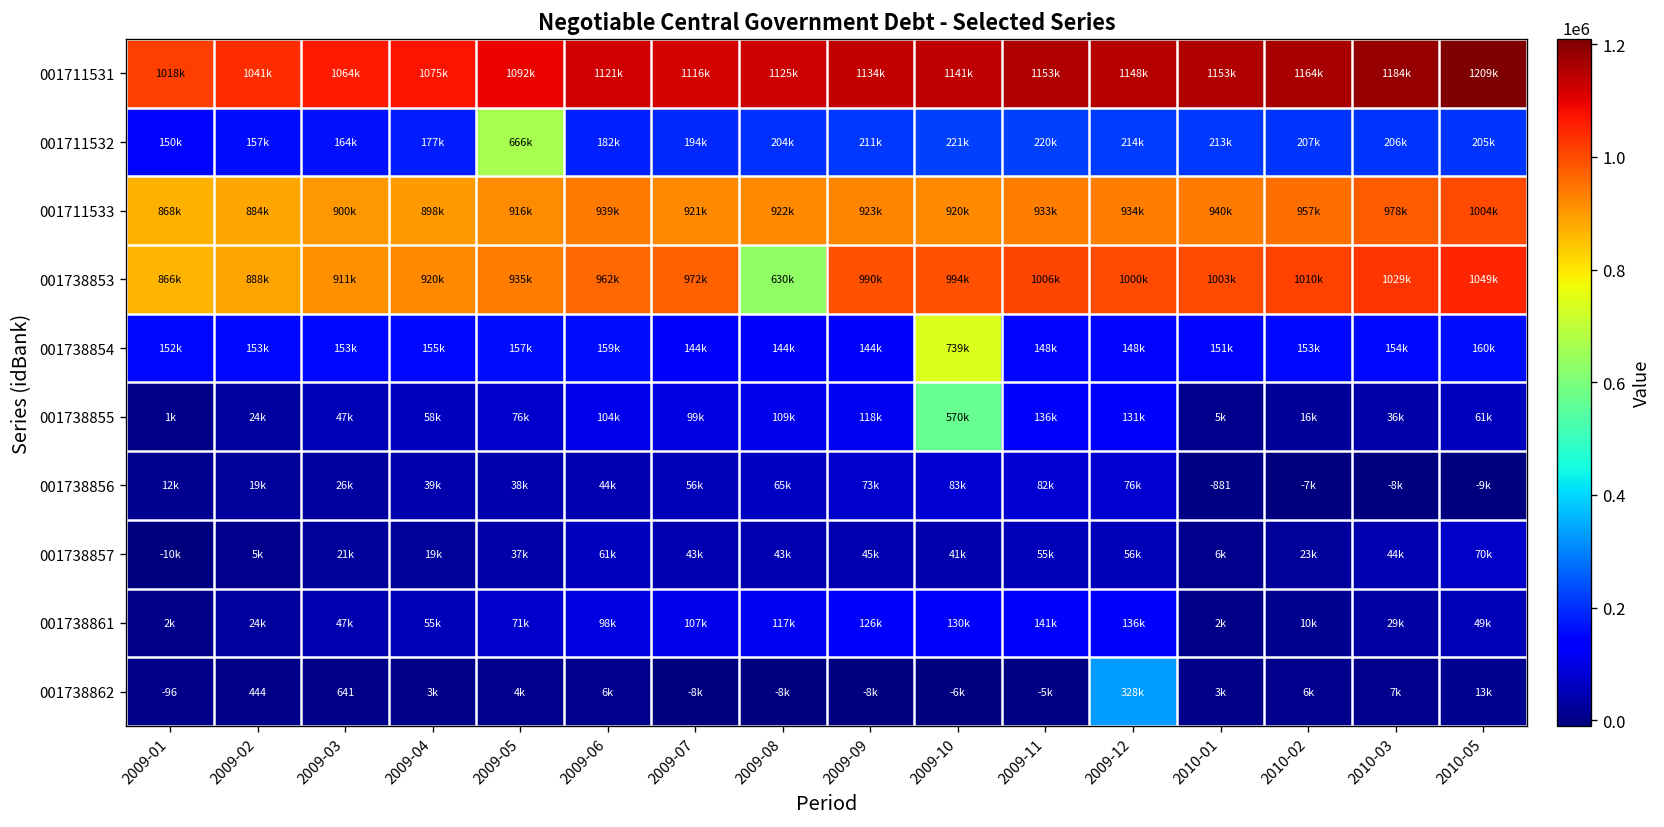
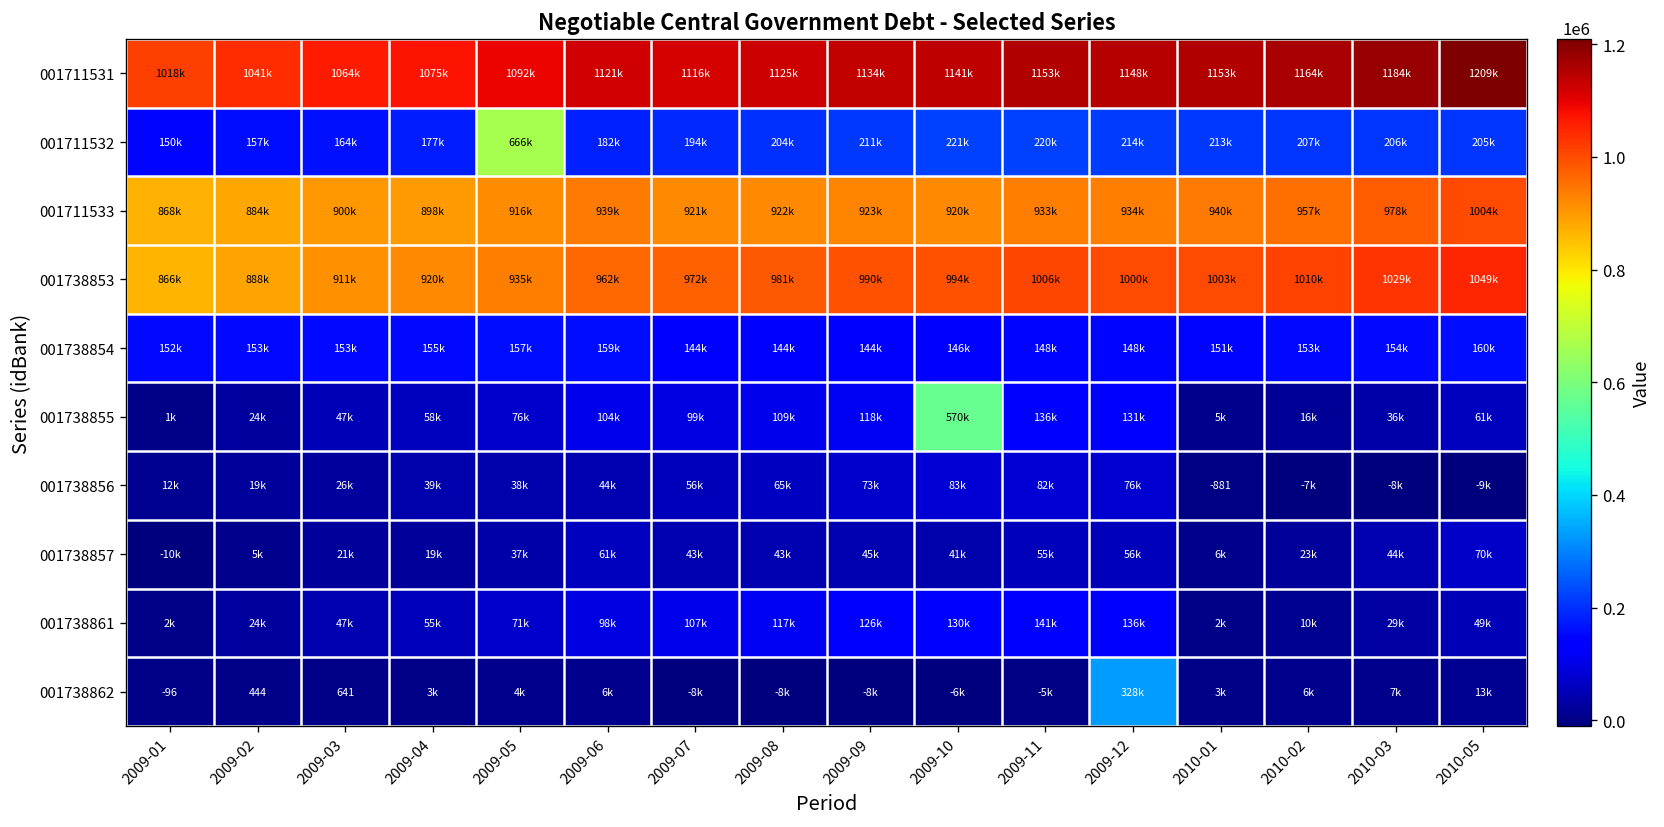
001738853, 2009-08: 630k -> 981k
001738854, 2009-10: 739k -> 146k
